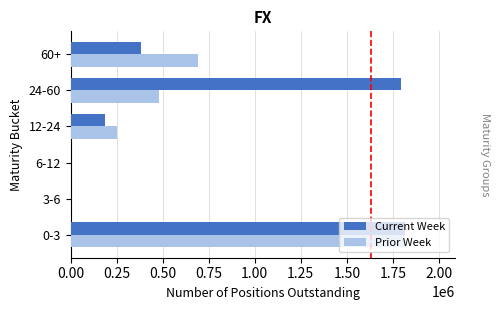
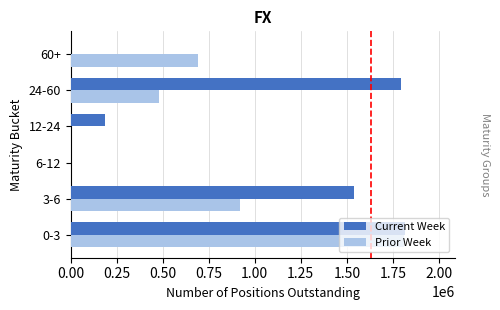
Current Week, 60+: 380000 -> 0
Prior Week, 12-24: 250000 -> 0
Current Week, 3-6: 0 -> 1540000
Prior Week, 3-6: 0 -> 920000
